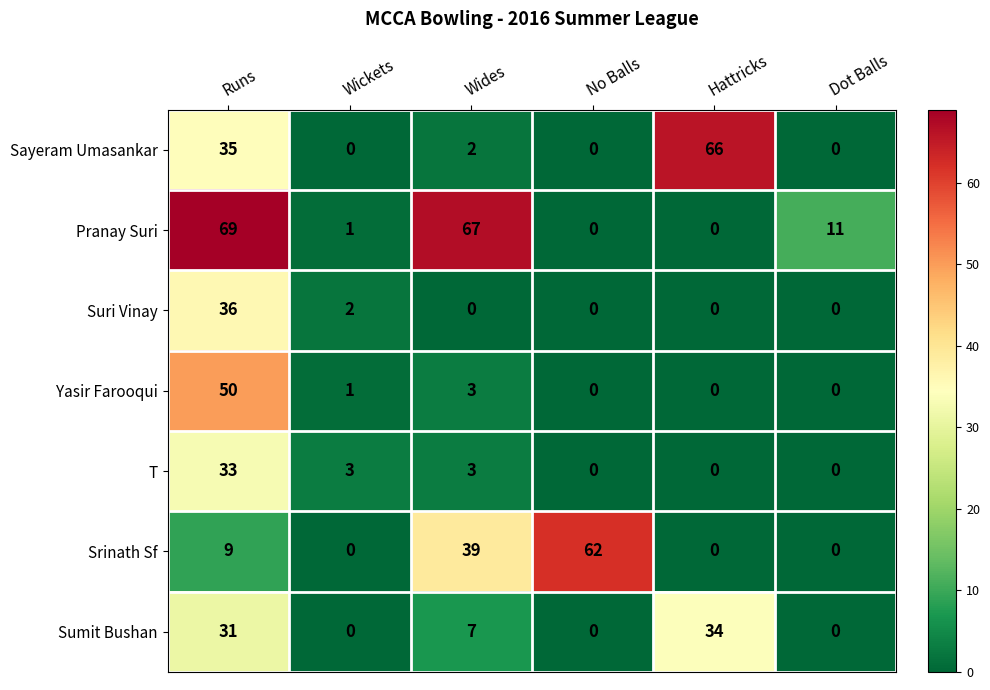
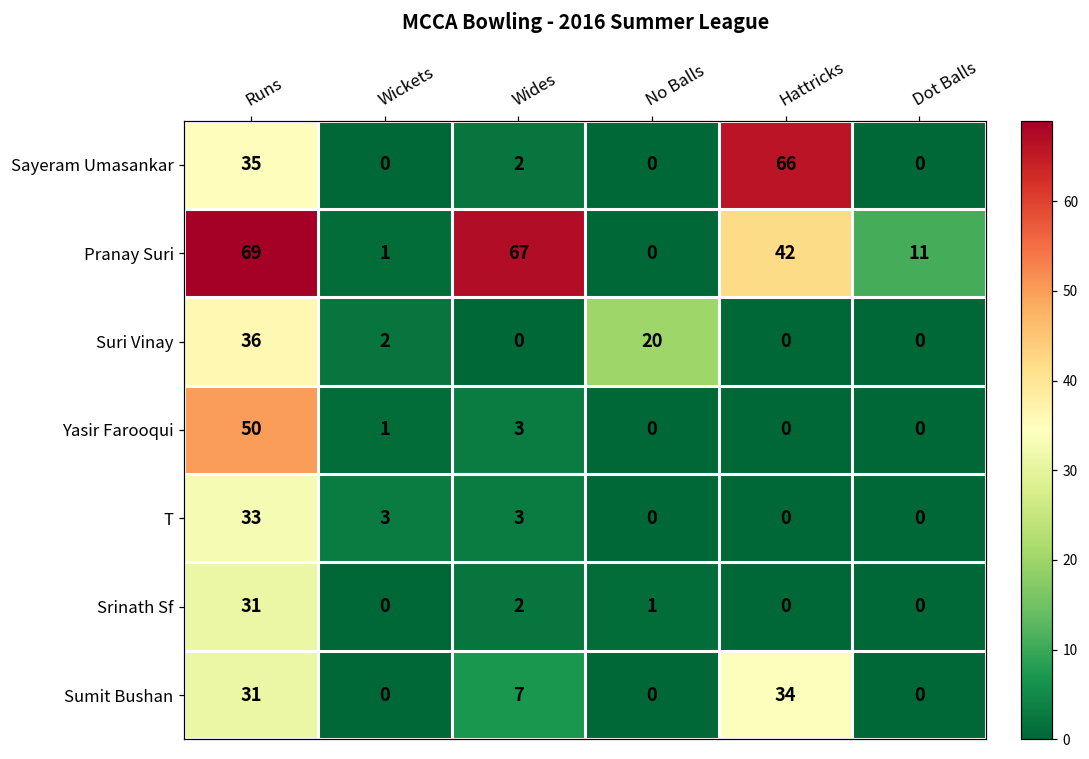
Pranay Suri, Hattricks: 0 -> 42
Suri Vinay, No Balls: 0 -> 20
Srinath Sf, Runs: 9 -> 31
Srinath Sf, Wides: 39 -> 2
Srinath Sf, No Balls: 62 -> 1
